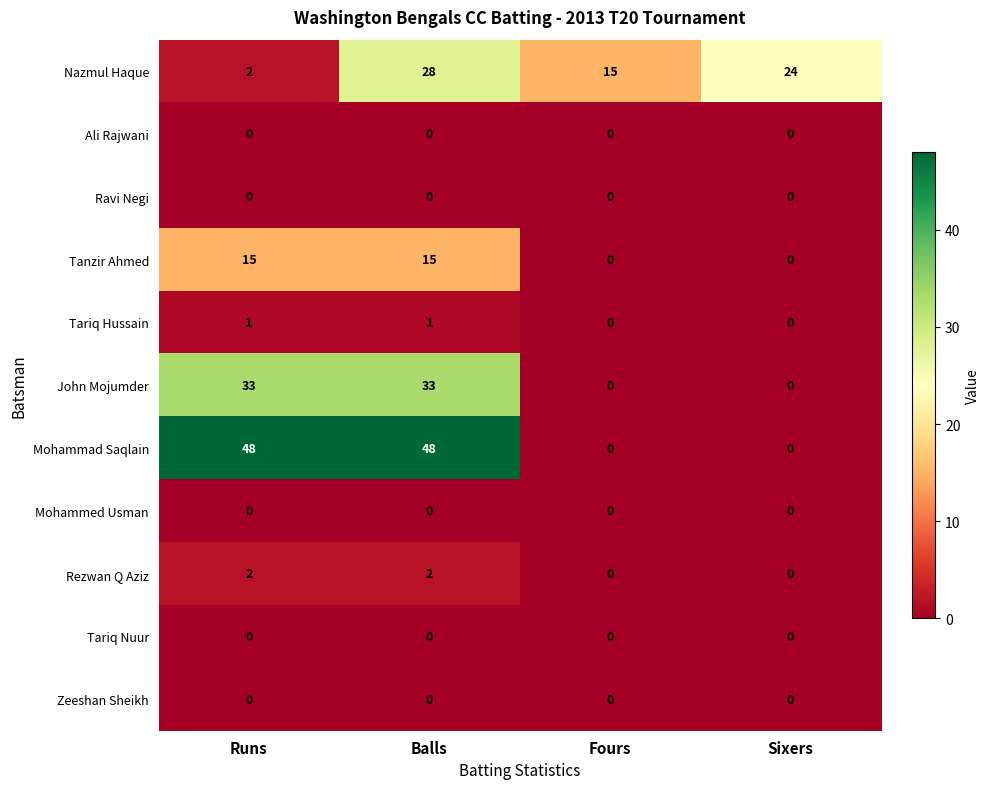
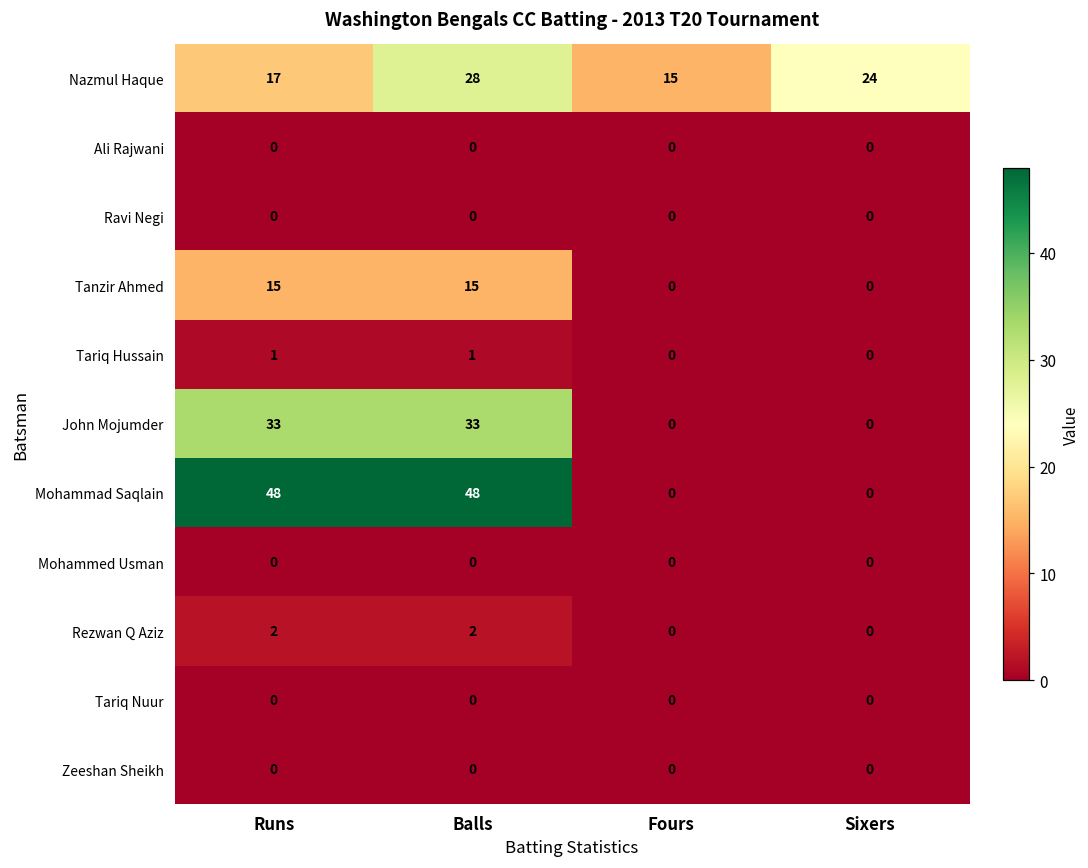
Nazmul Haque, Runs: 2 -> 17
